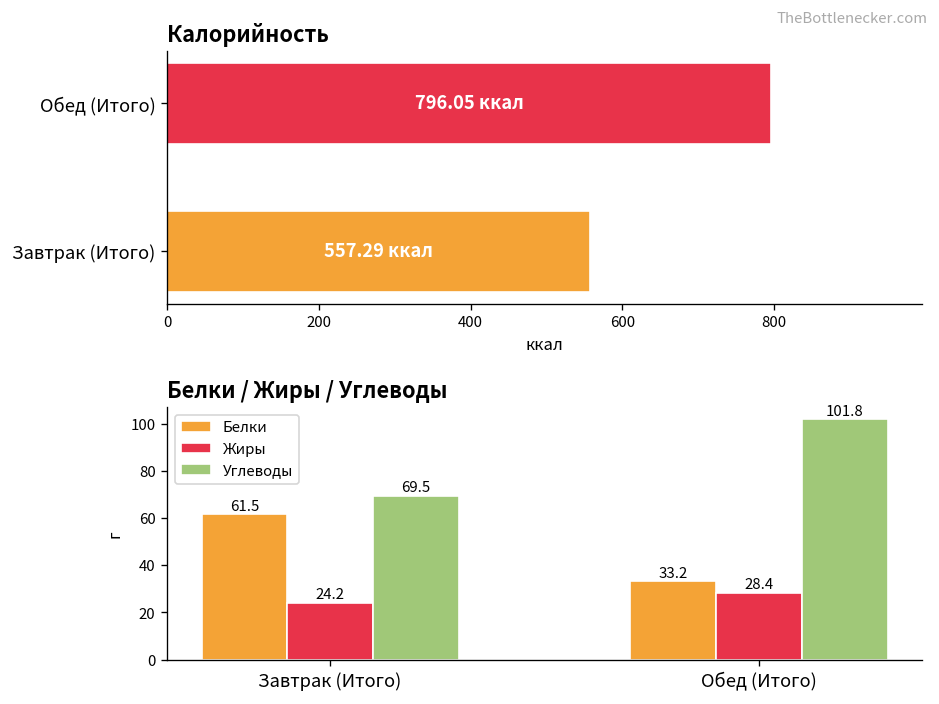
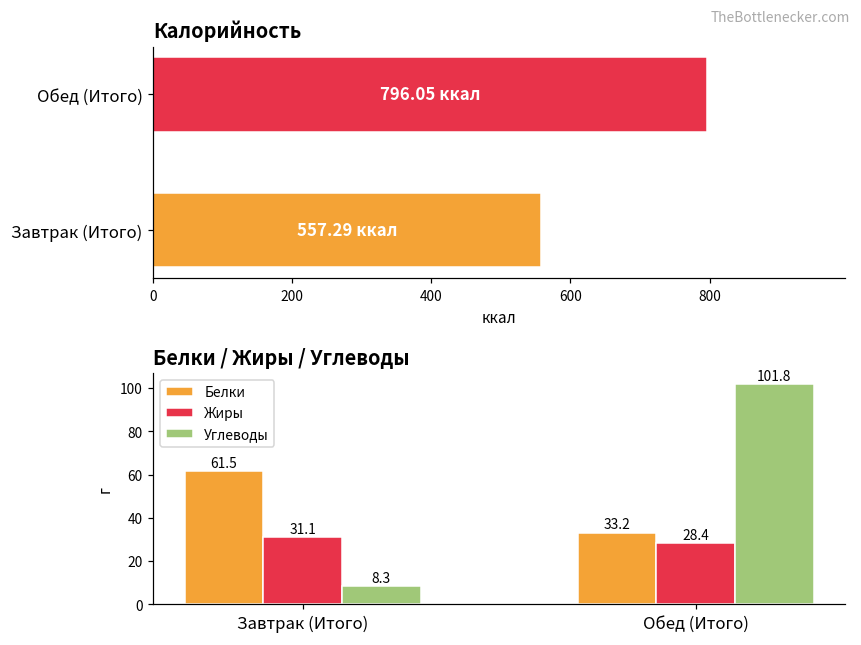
Белки / Жиры / Углеводы, Жиры, Завтрак (Итого): 24.2 -> 31.1
Белки / Жиры / Углеводы, Углеводы, Завтрак (Итого): 69.5 -> 8.3
